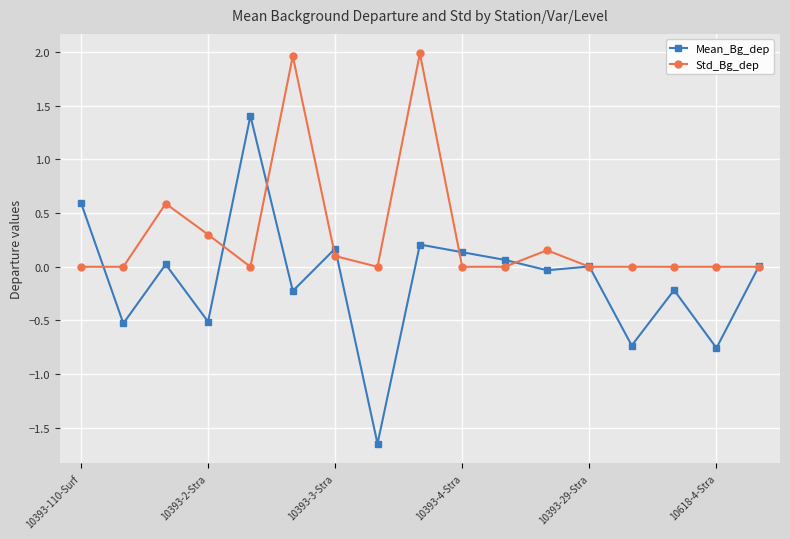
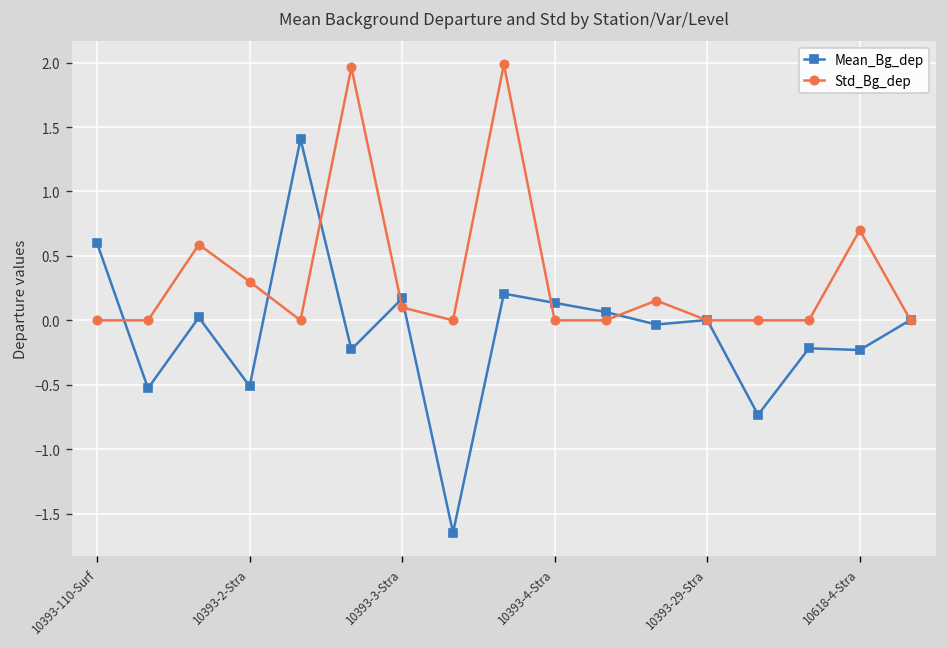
Mean_Bg_dep, 10618-4-Stra: -0.76 -> -0.23
Std_Bg_dep, 10618-4-Stra: 0.0 -> 0.7
